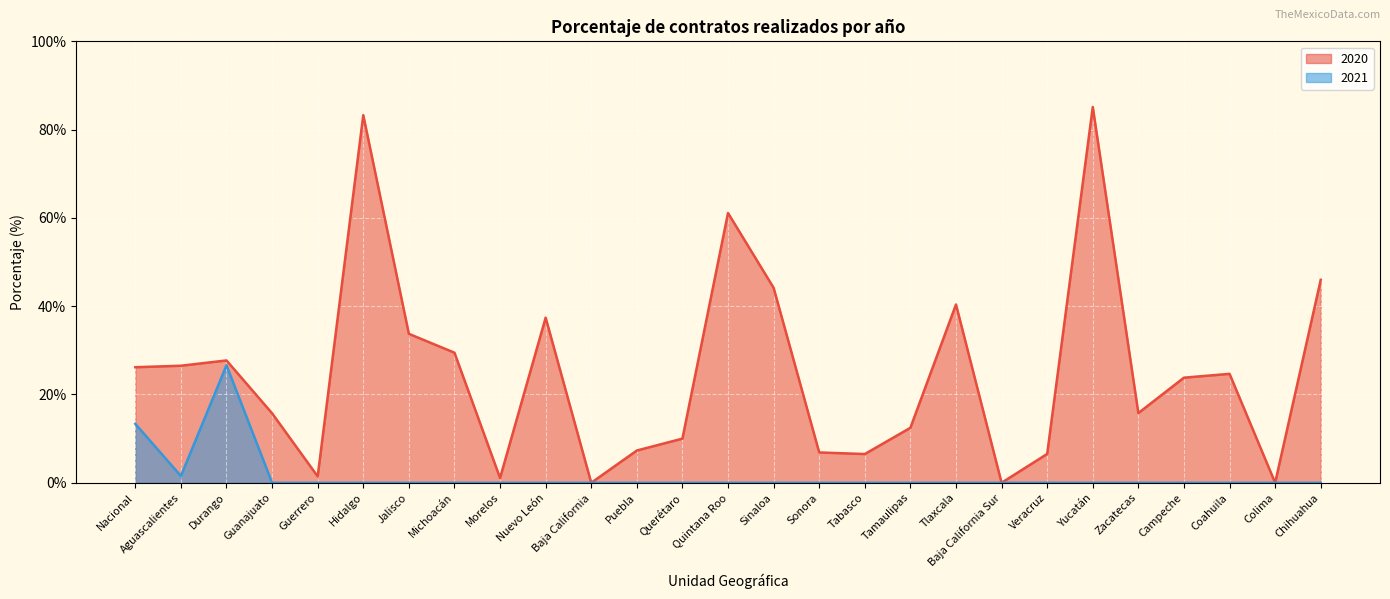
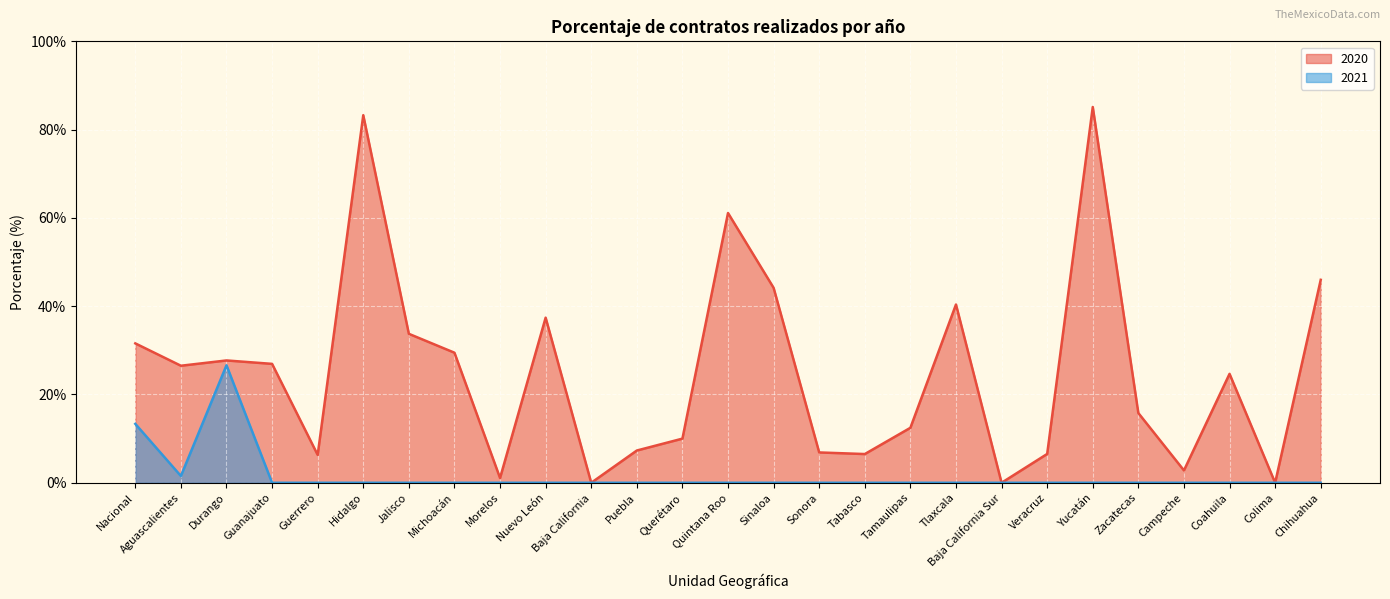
2020, Nacional: 26% -> 32%
2020, Guanajuato: 16% -> 27%
2020, Guerrero: 1% -> 6%
2020, Campeche: 24% -> 3%
